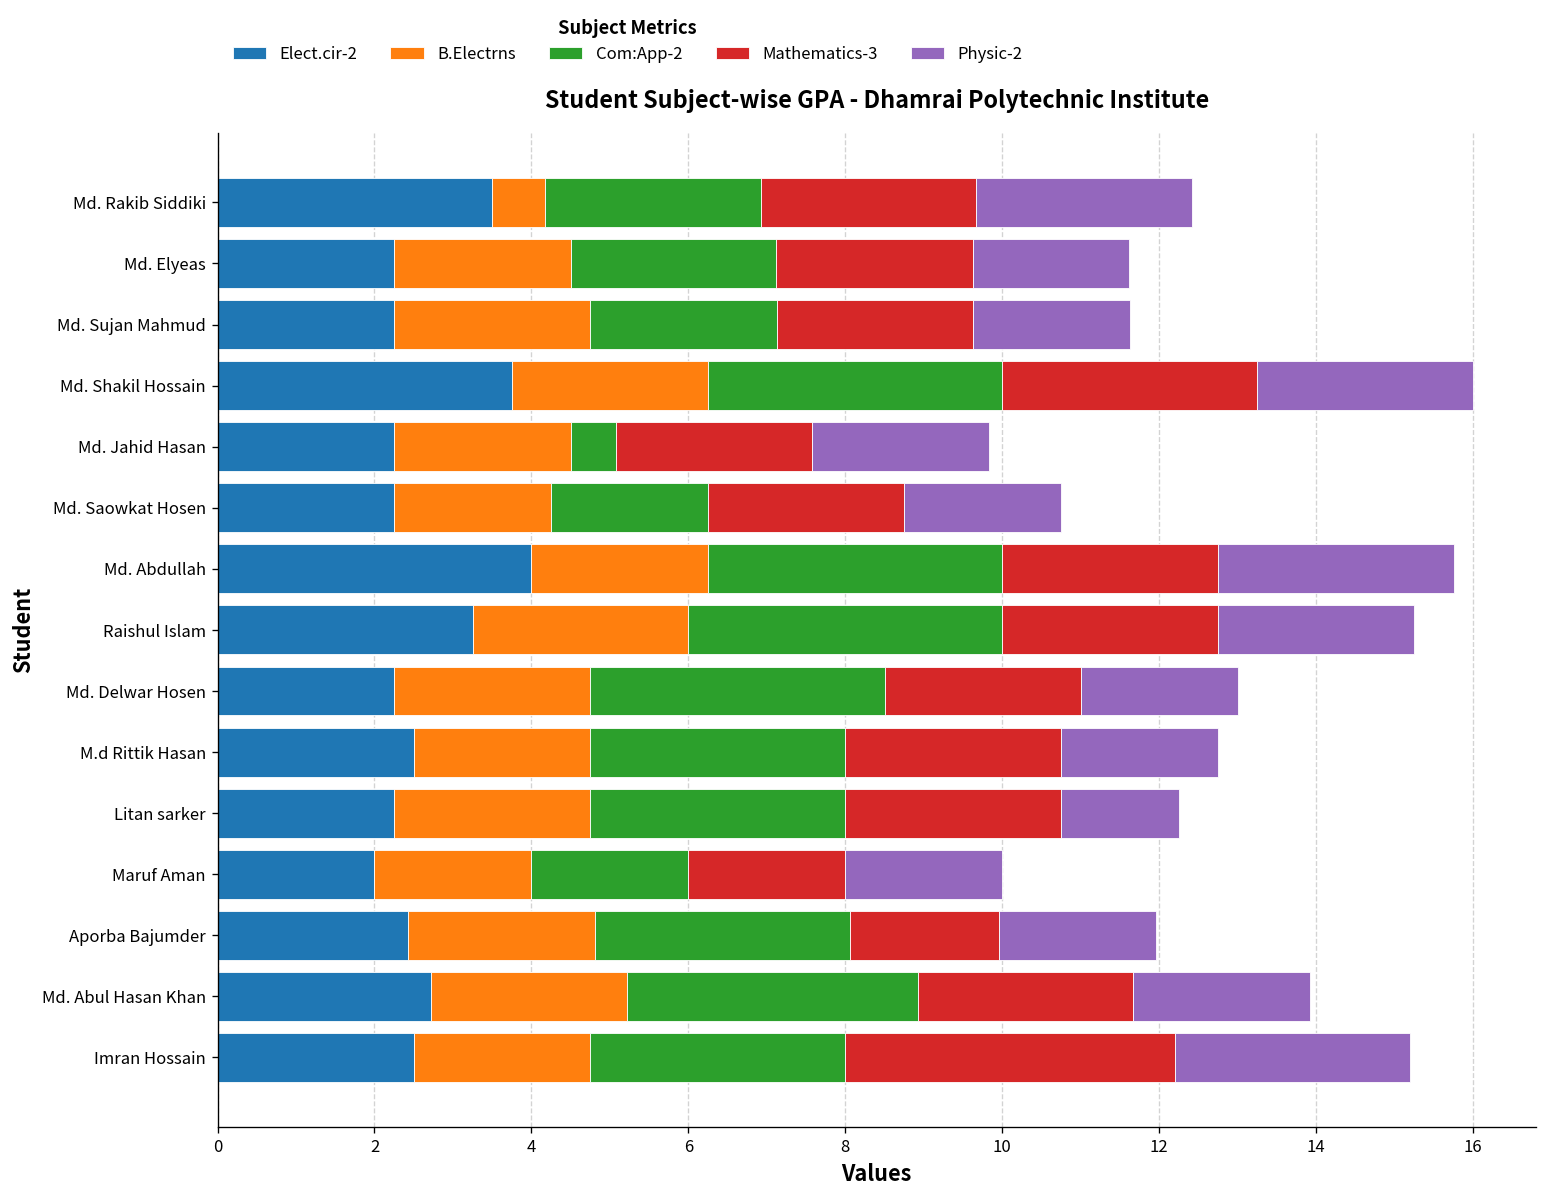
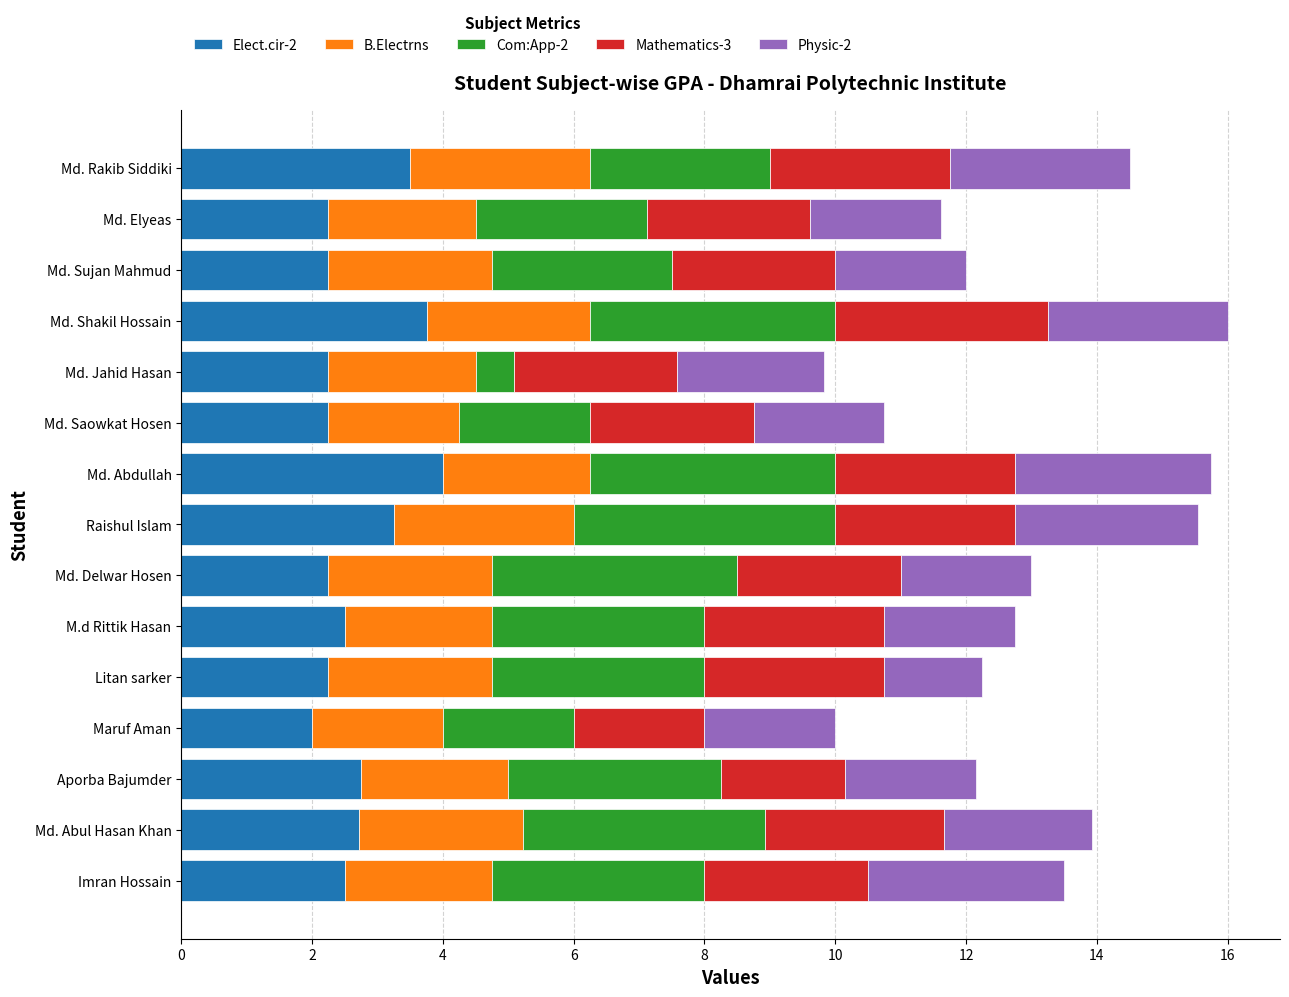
B.Electrns, Md. Rakib Siddiki: 0.7 -> 2.8
Com:App-2, Md. Sujan Mahmud: 2.4 -> 2.8
Physic-2, Raishul Islam: 2.5 -> 2.8
Elect.cir-2, Aporba Bajumder: 2.4 -> 2.8
B.Electrns, Aporba Bajumder: 2.4 -> 2.3
Mathematics-3, Imran Hossain: 4.2 -> 2.5
